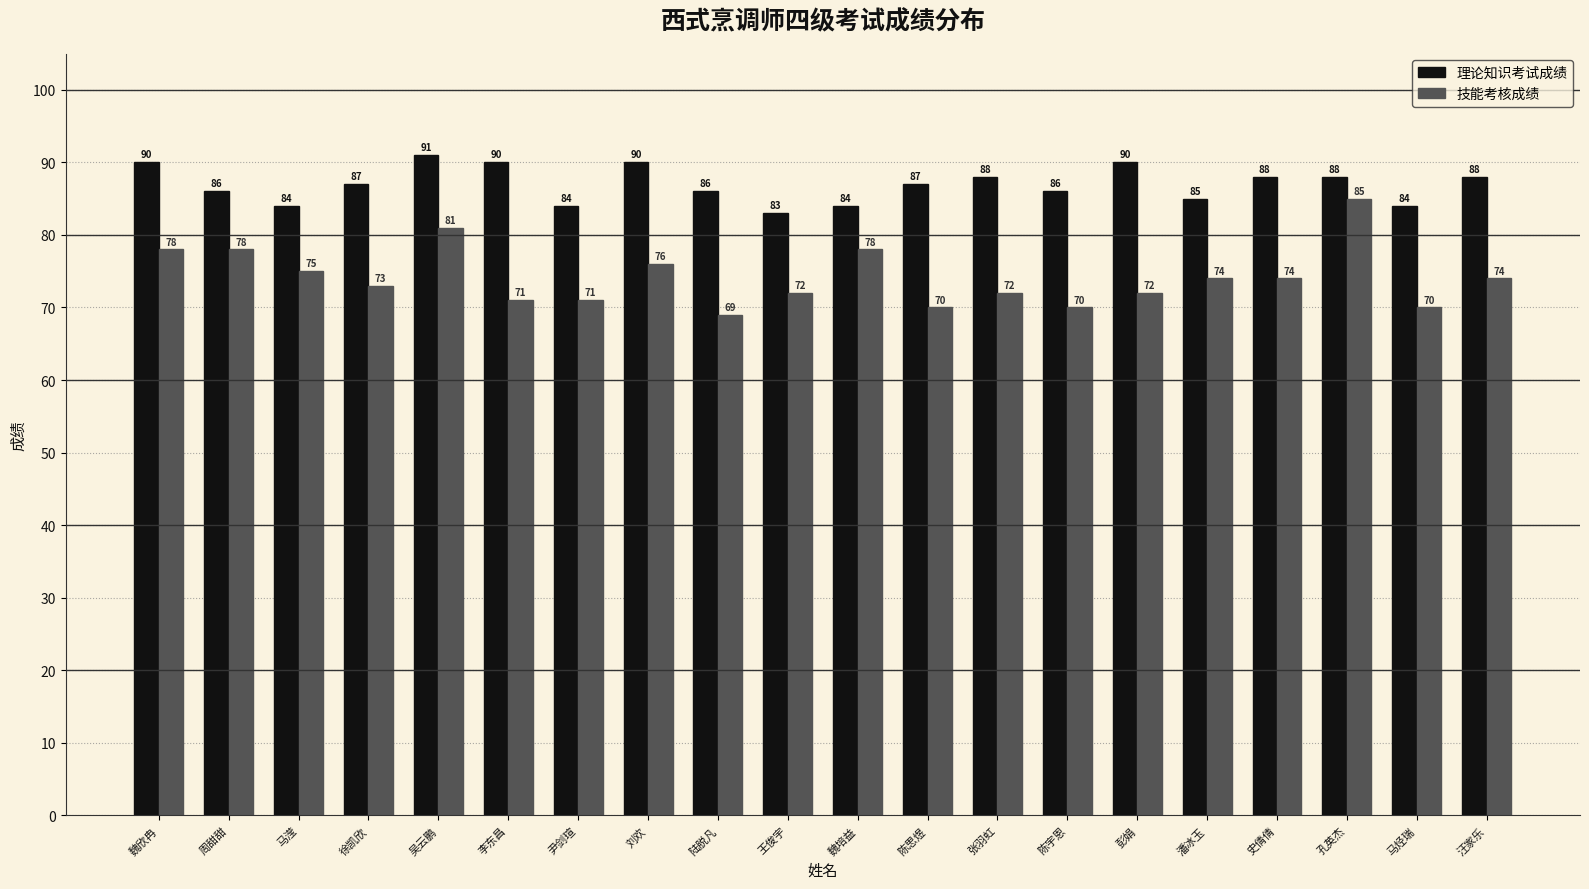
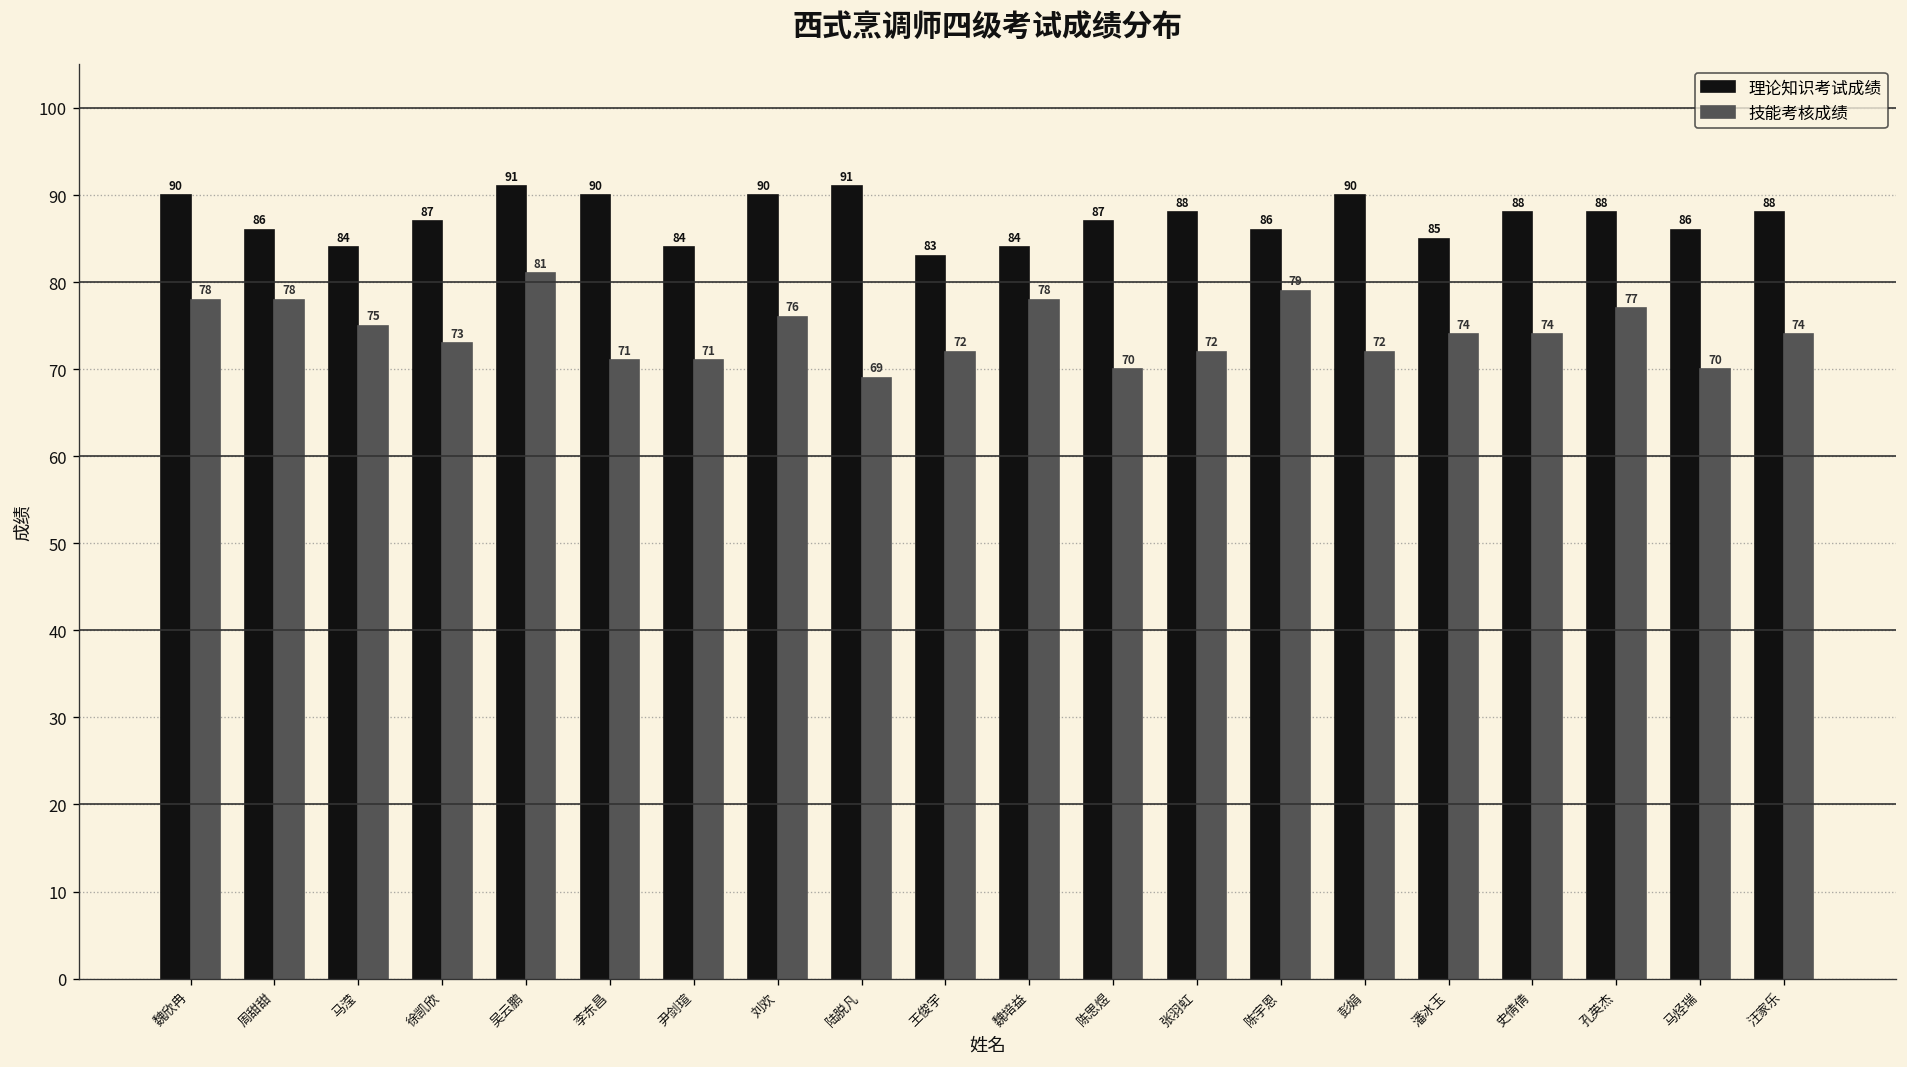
理论知识考试成绩, 陆脱凡: 86 -> 91
技能考核成绩, 陈宇恩: 70 -> 79
技能考核成绩, 孔英杰: 85 -> 77
理论知识考试成绩, 马烃瑞: 84 -> 86
